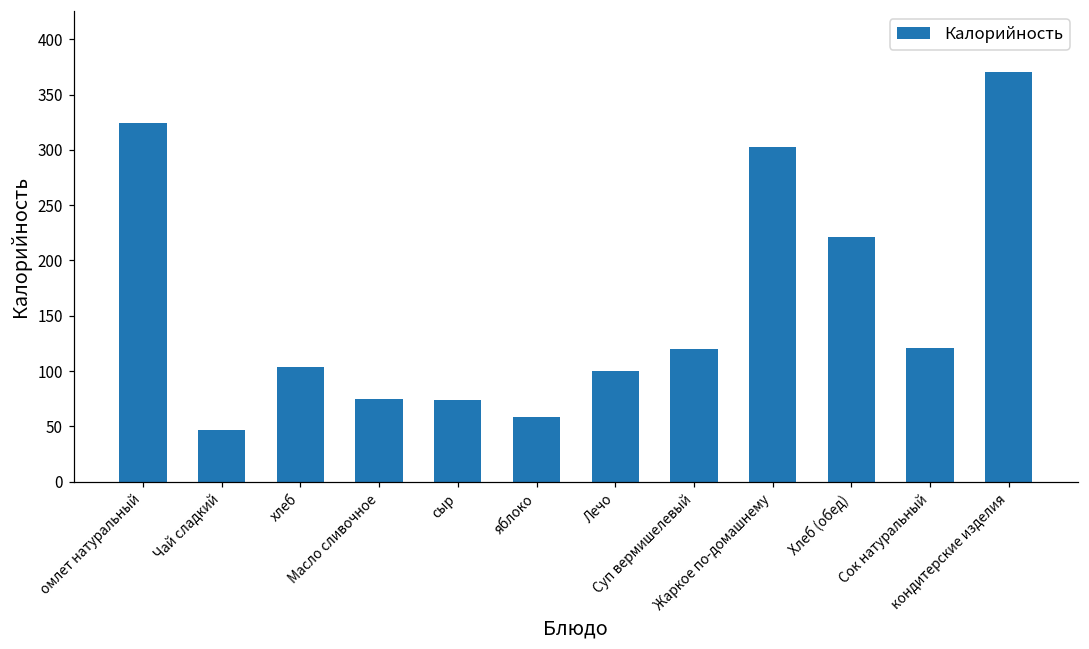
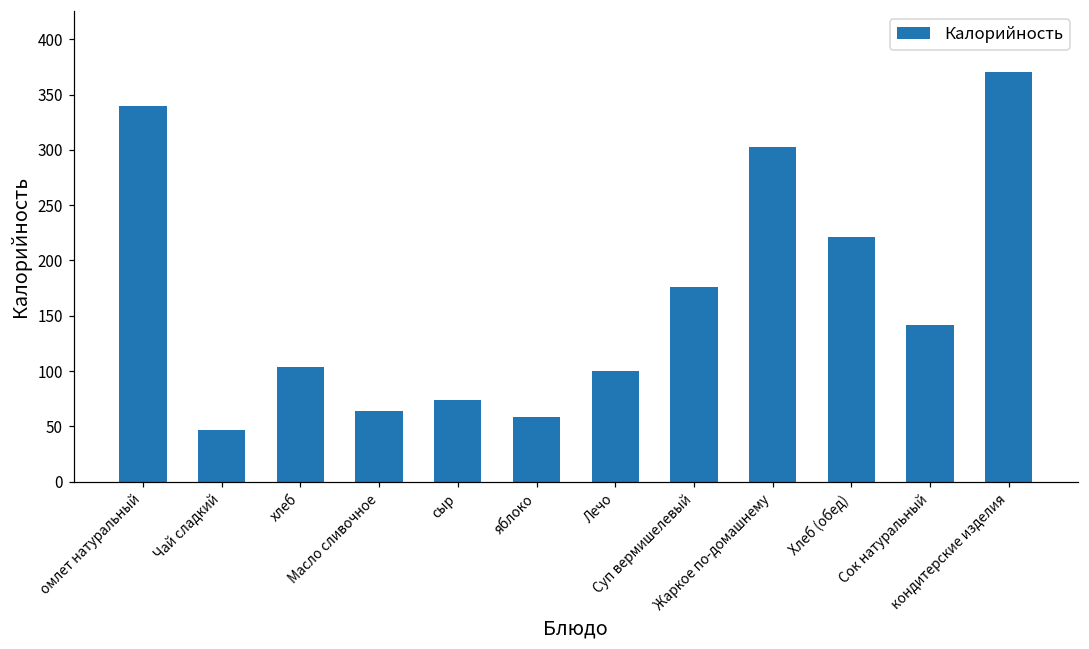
омлет натуральный: 324 -> 340
Масло сливочное: 75 -> 64
Суп вермишелевый: 120 -> 176
Сок натуральный: 121 -> 142
